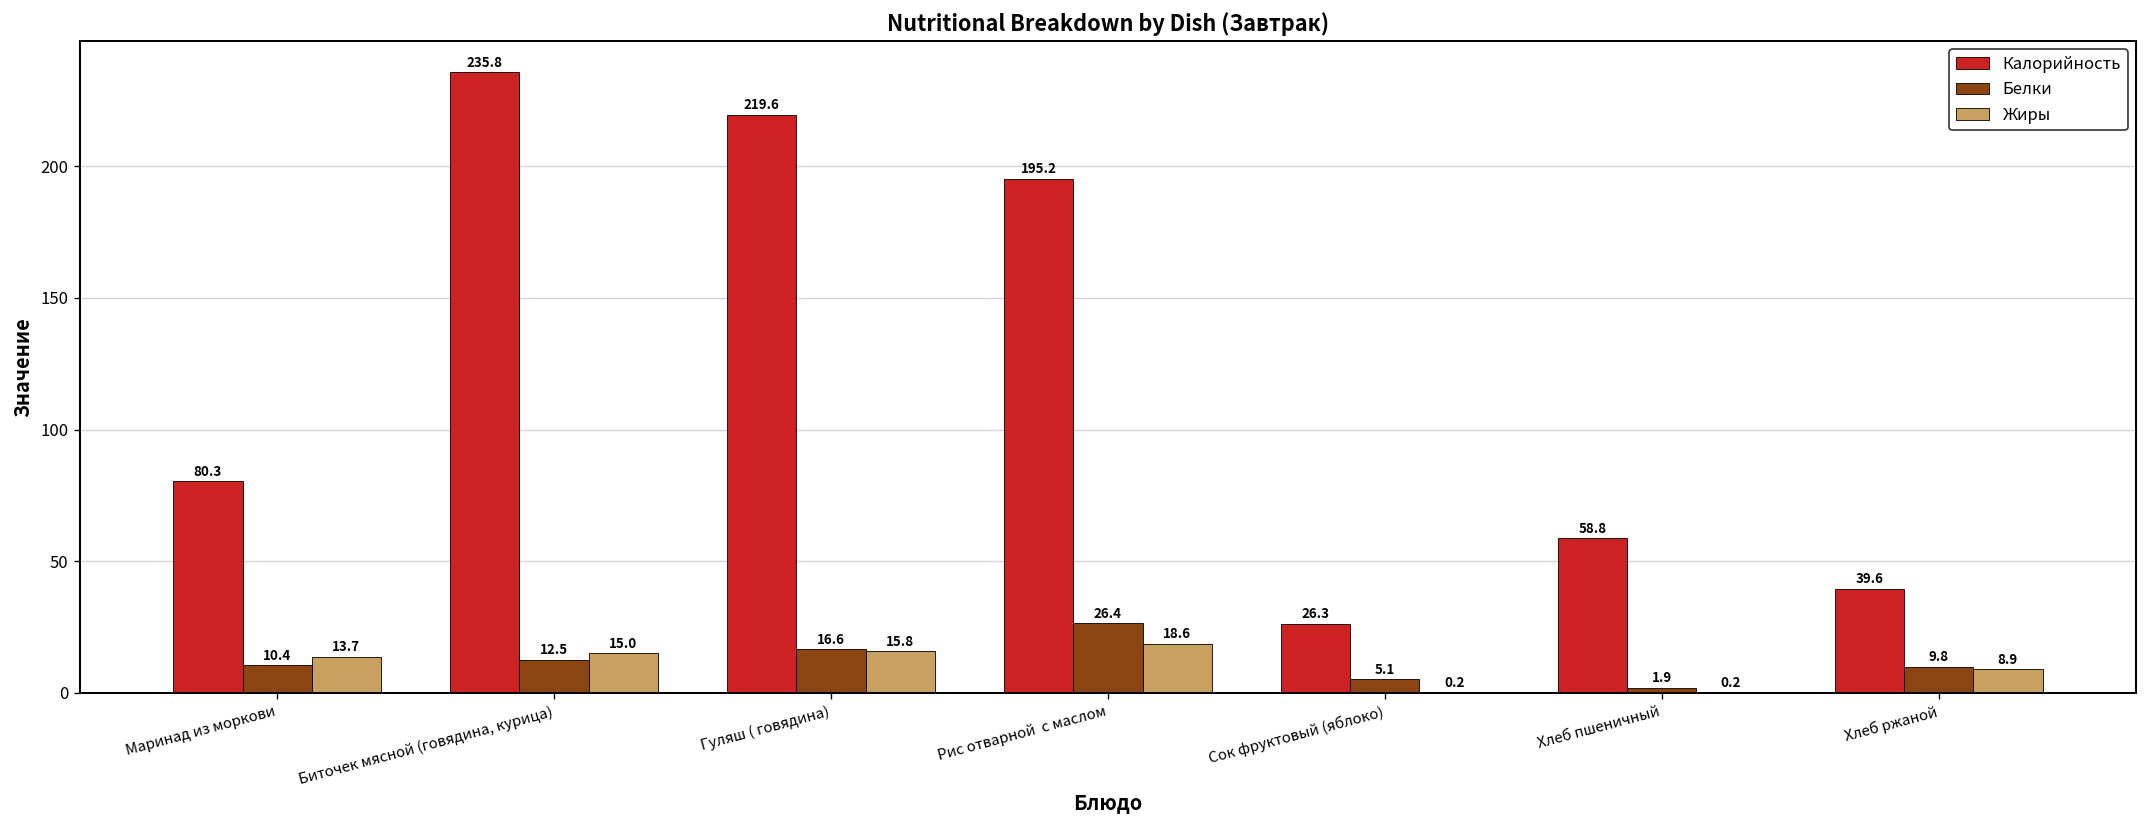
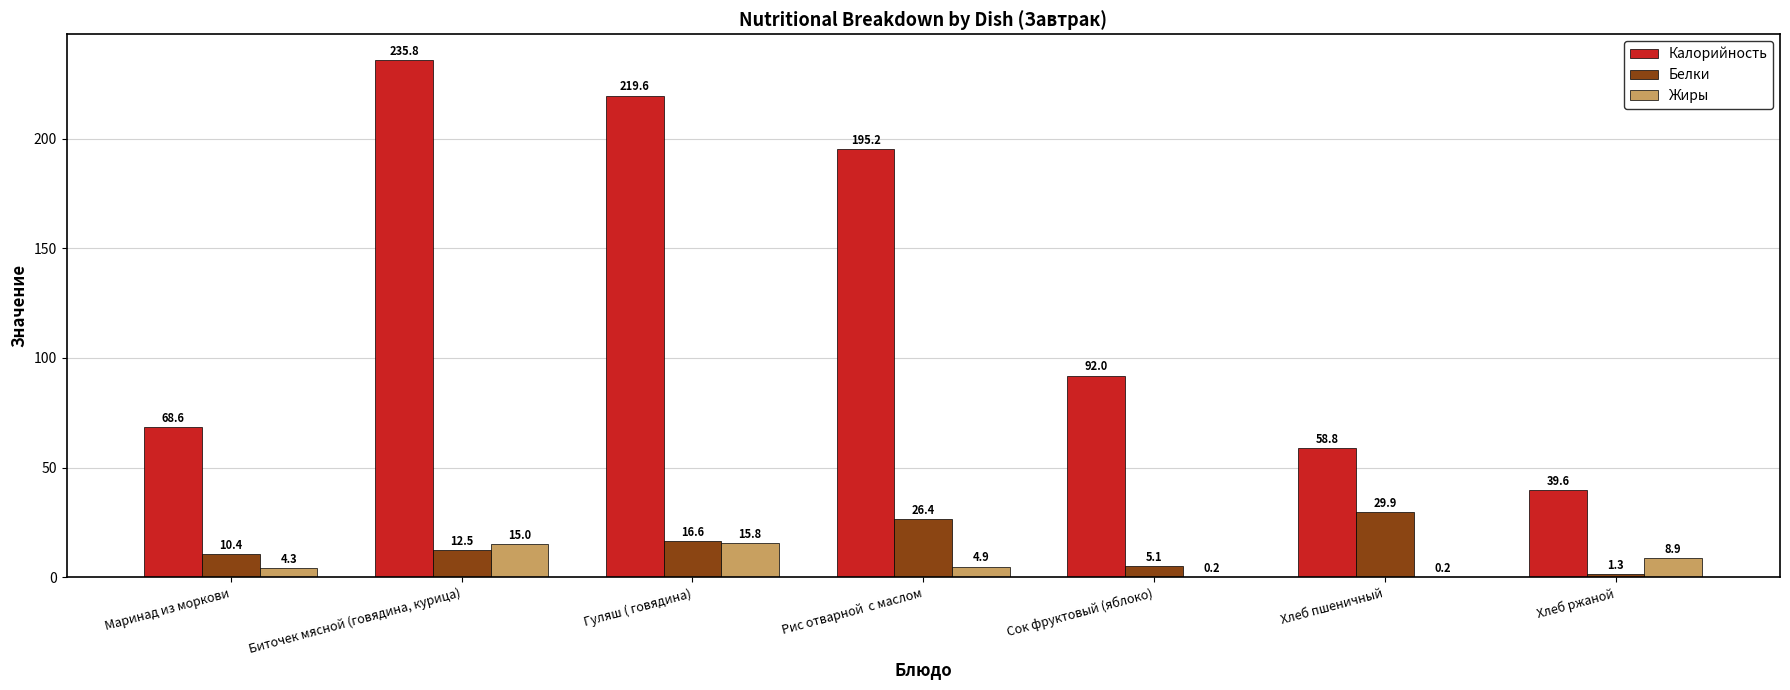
Калорийность, Маринад из моркови: 80.3 -> 68.6
Жиры, Маринад из моркови: 13.7 -> 4.3
Жиры, Рис отварной с маслом: 18.6 -> 4.9
Калорийность, Сок фруктовый (яблоко): 26.3 -> 92.0
Белки, Хлеб пшеничный: 1.9 -> 29.9
Белки, Хлеб ржаной: 9.8 -> 1.3
